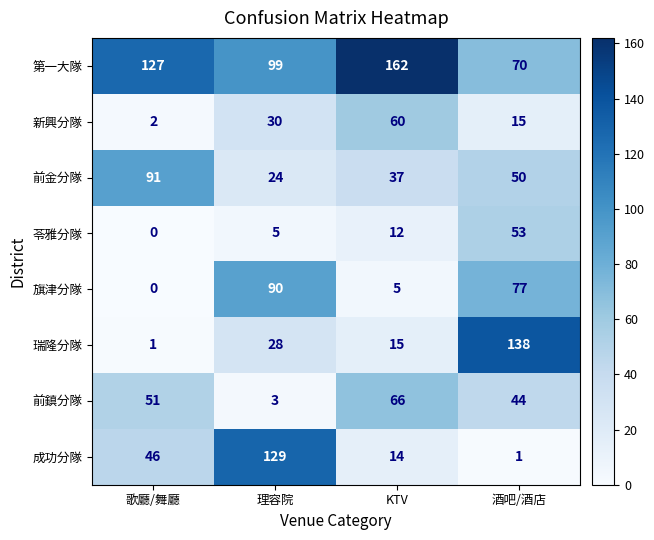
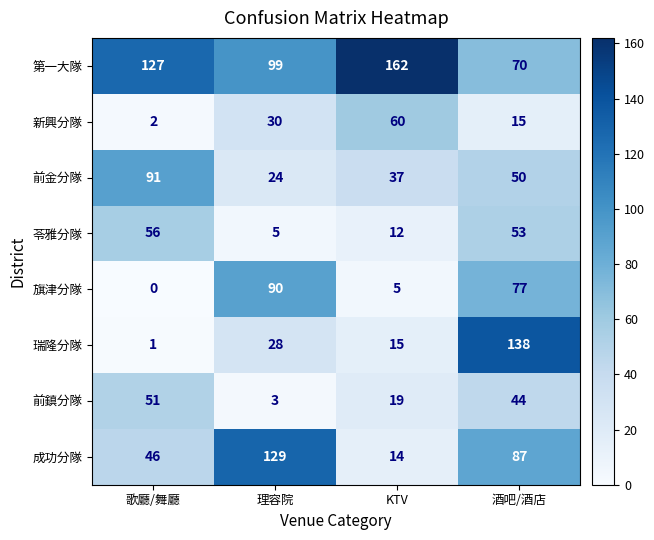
苓雅分隊, 歌廳/舞廳: 0 -> 56
前鎮分隊, KTV: 66 -> 19
成功分隊, 酒吧/酒店: 1 -> 87
